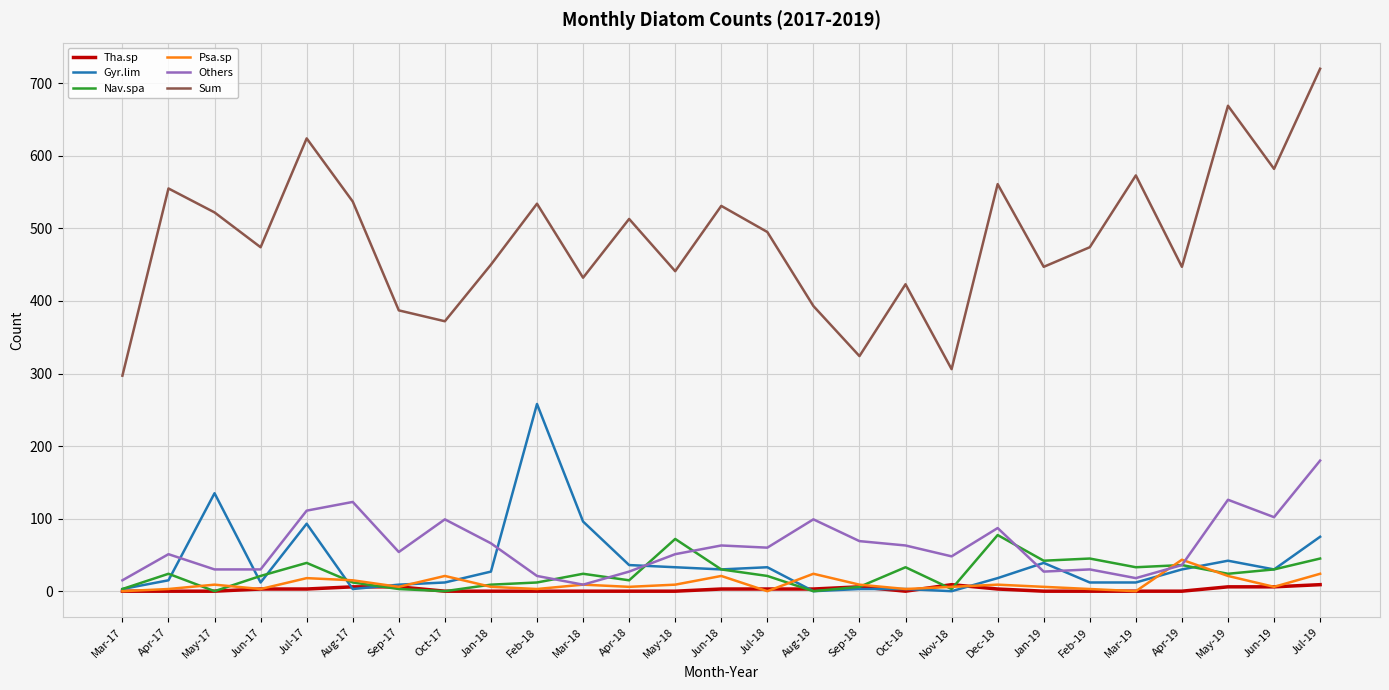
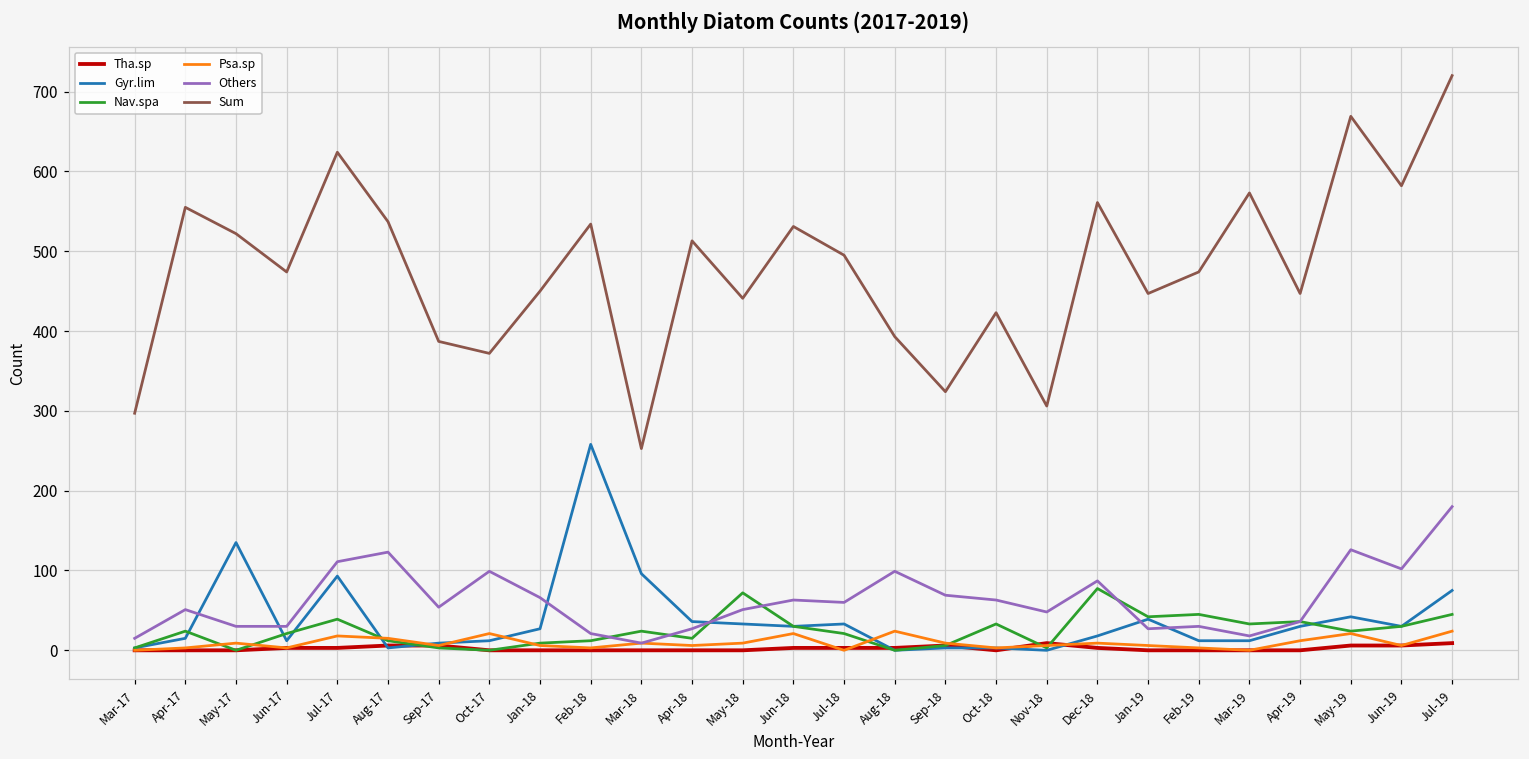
Sum, Mar-18: 430 -> 250
Psa.sp, Apr-19: 40 -> 10
